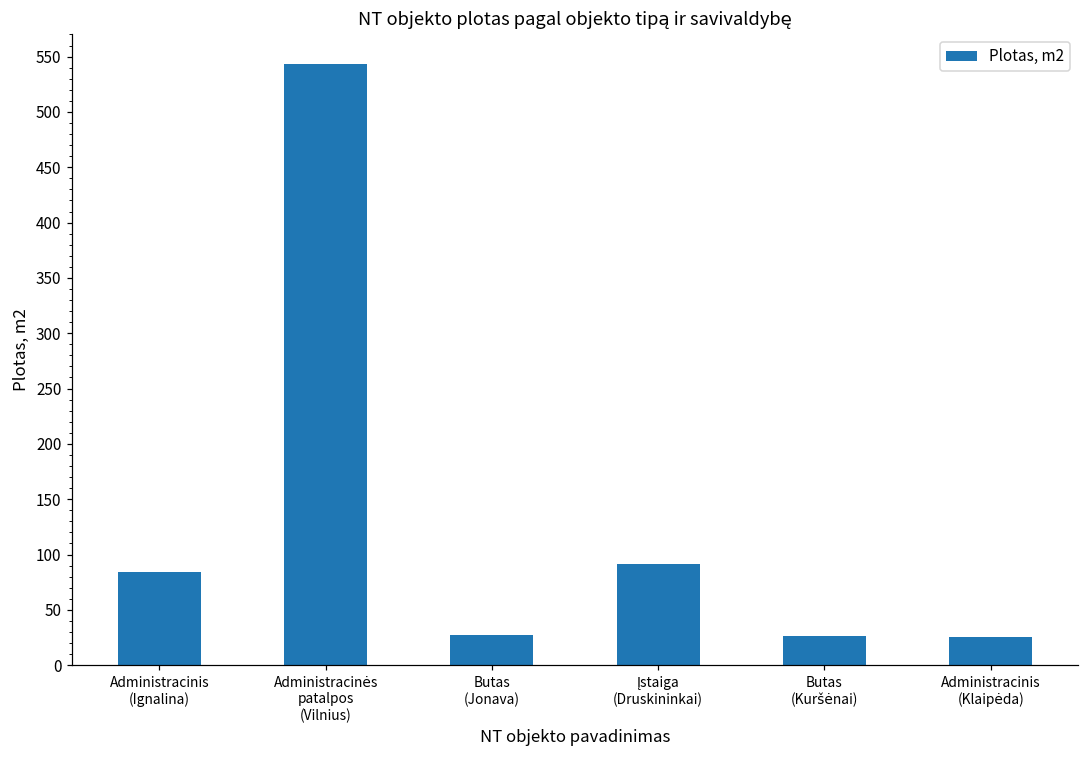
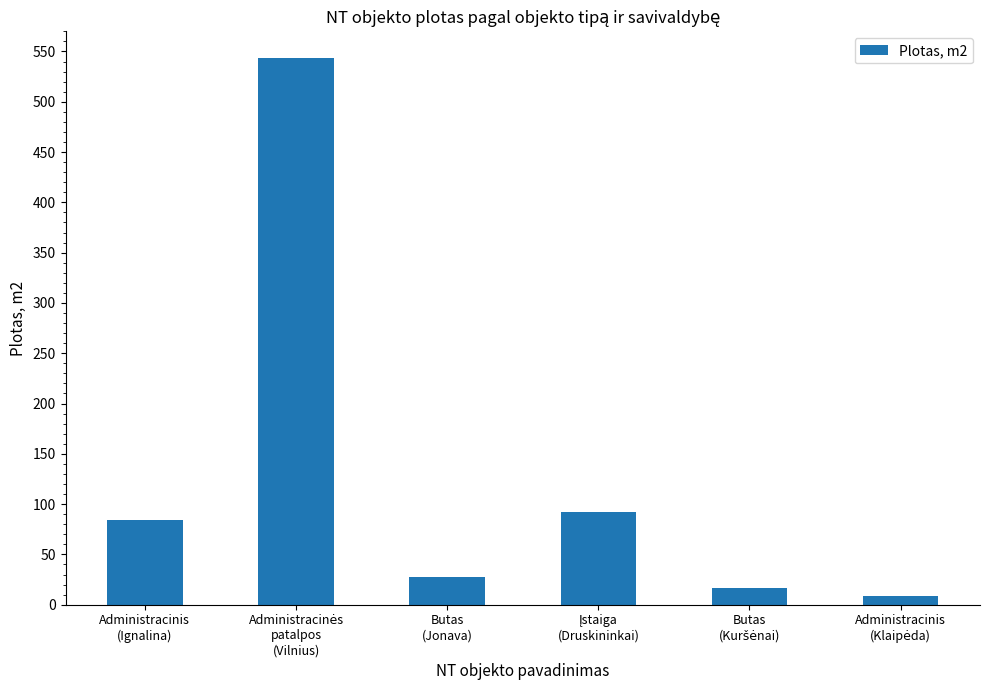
Butas (Kuršėnai): 26 -> 16
Administracinis (Klaipėda): 26 -> 9
